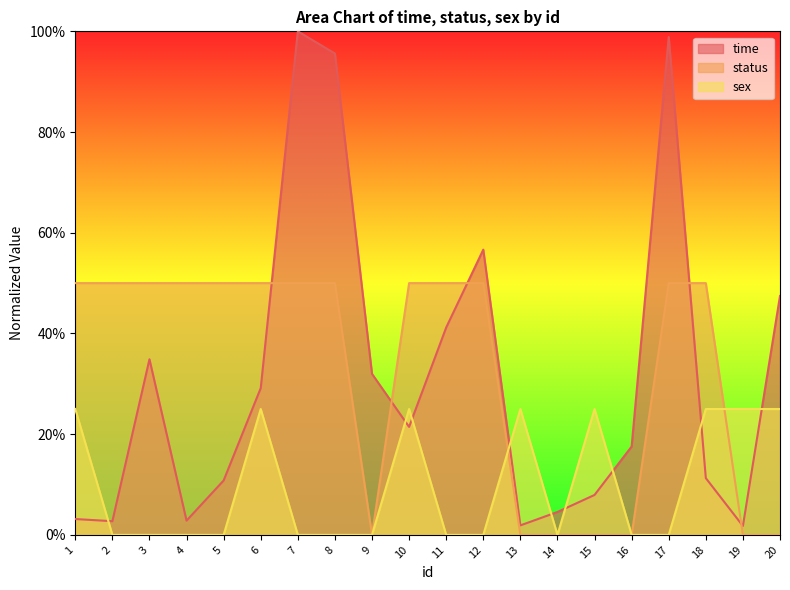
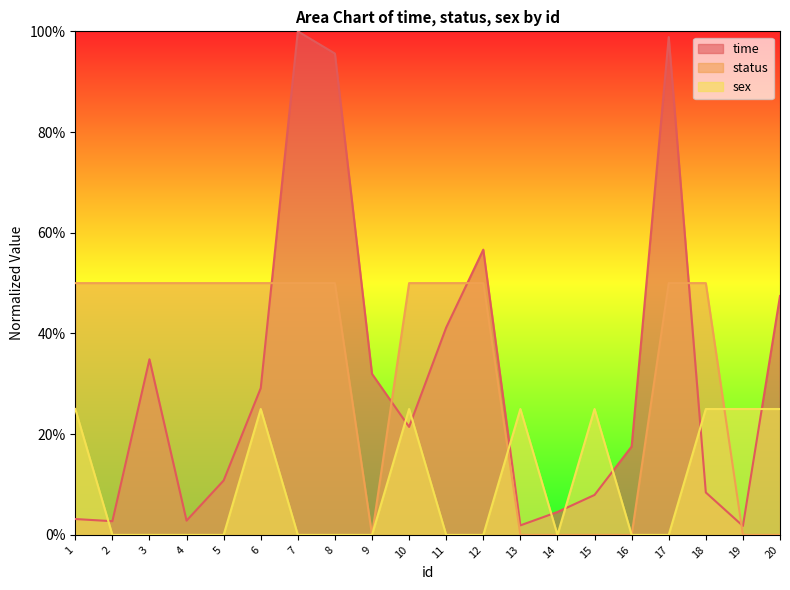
time, 18: 11% -> 8%
